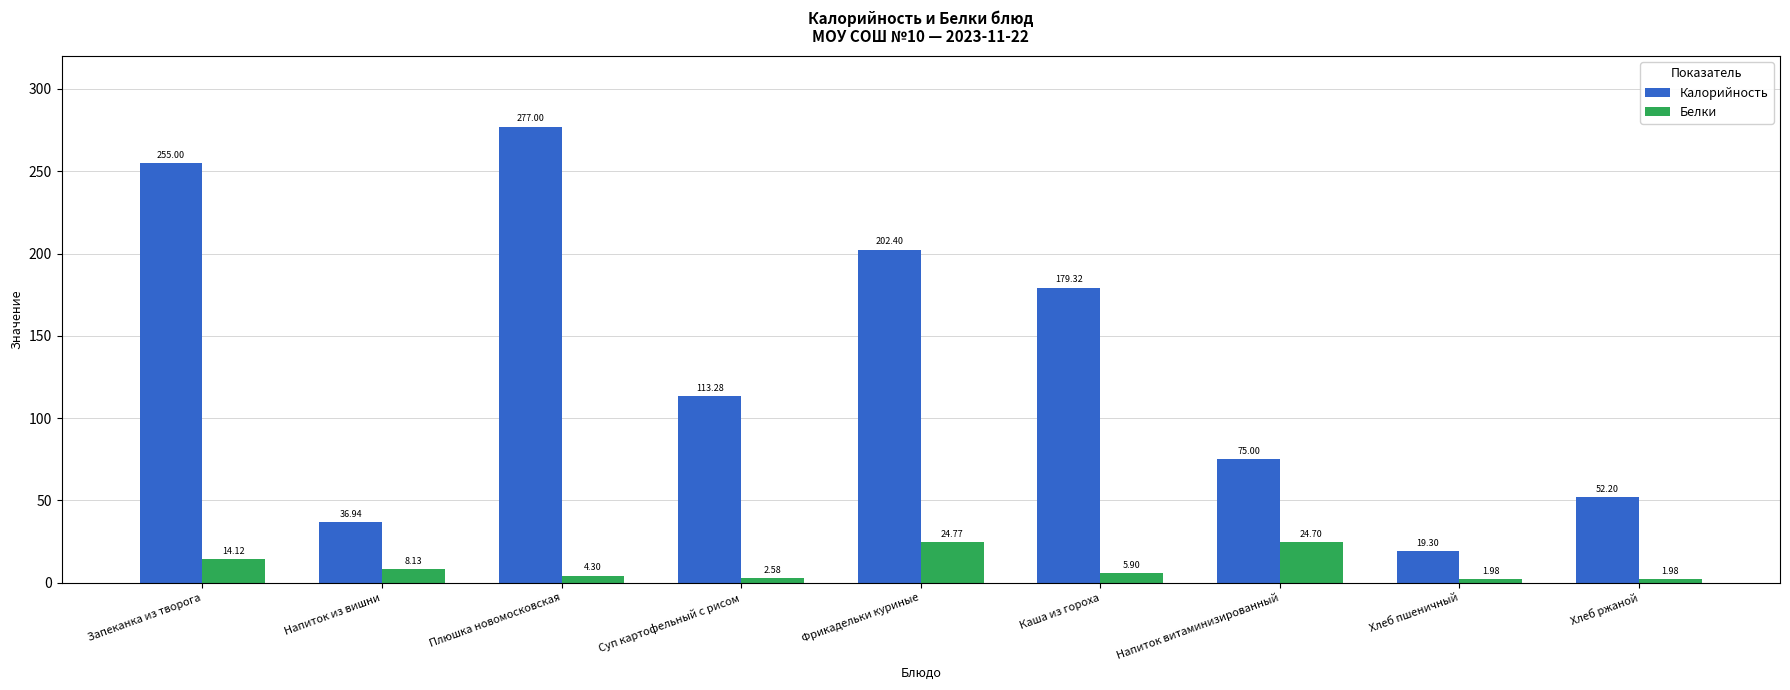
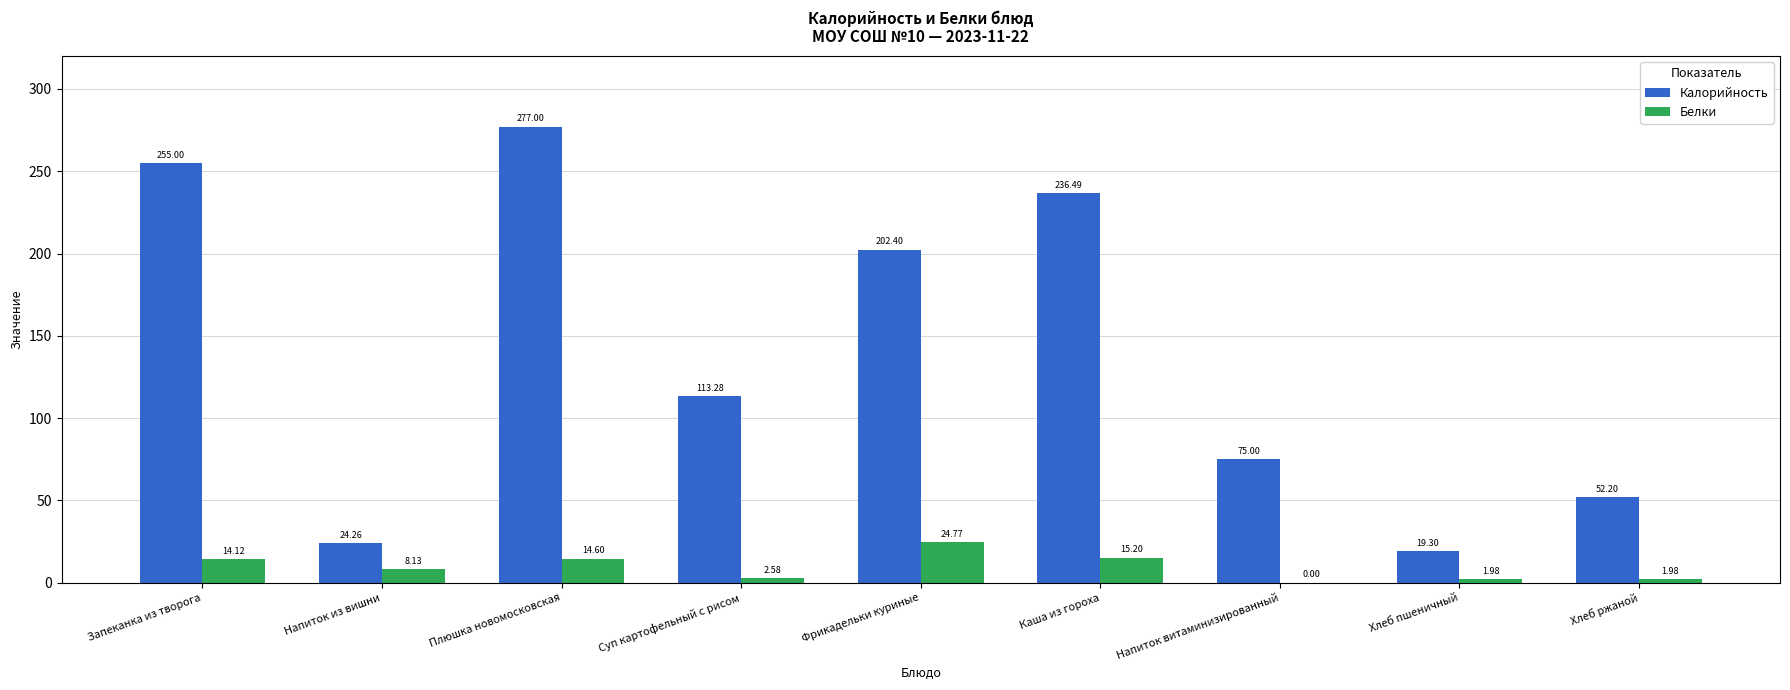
Калорийность, Напиток из вишни: 36.94 -> 24.26
Белки, Плюшка новомосковская: 4.30 -> 14.60
Калорийность, Каша из гороха: 179.32 -> 236.49
Белки, Каша из гороха: 5.90 -> 15.20
Белки, Напиток витаминизированный: 24.70 -> 0.00
